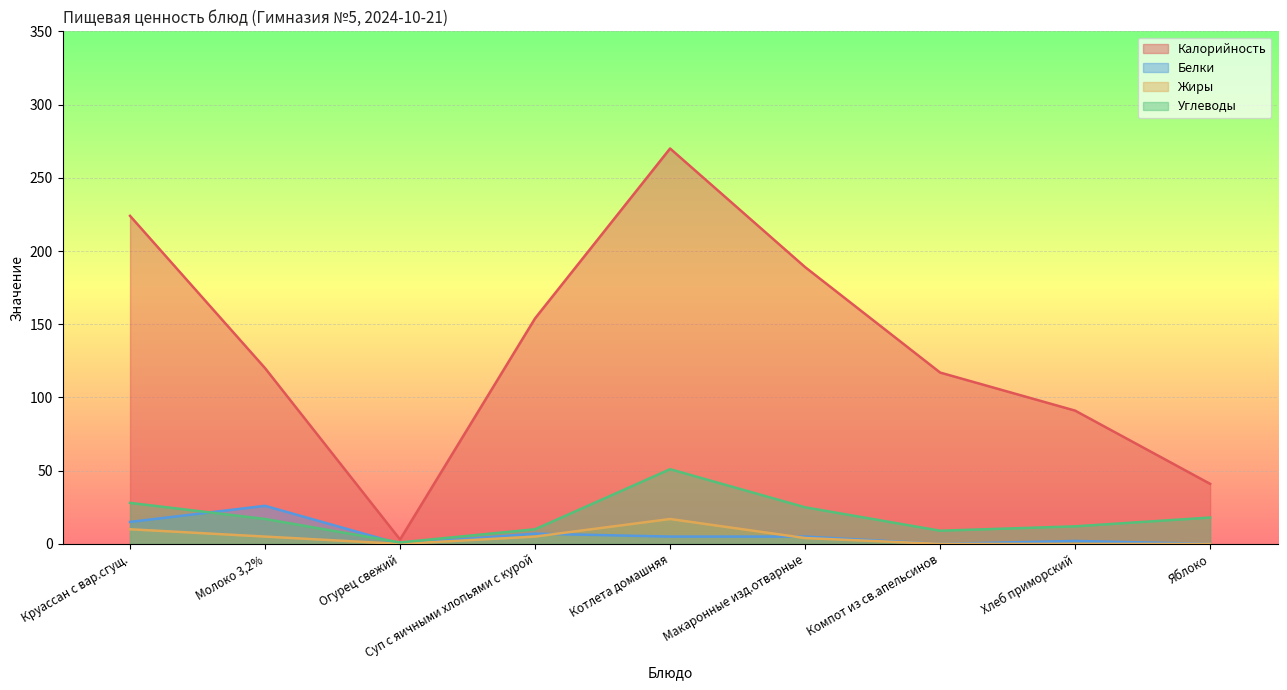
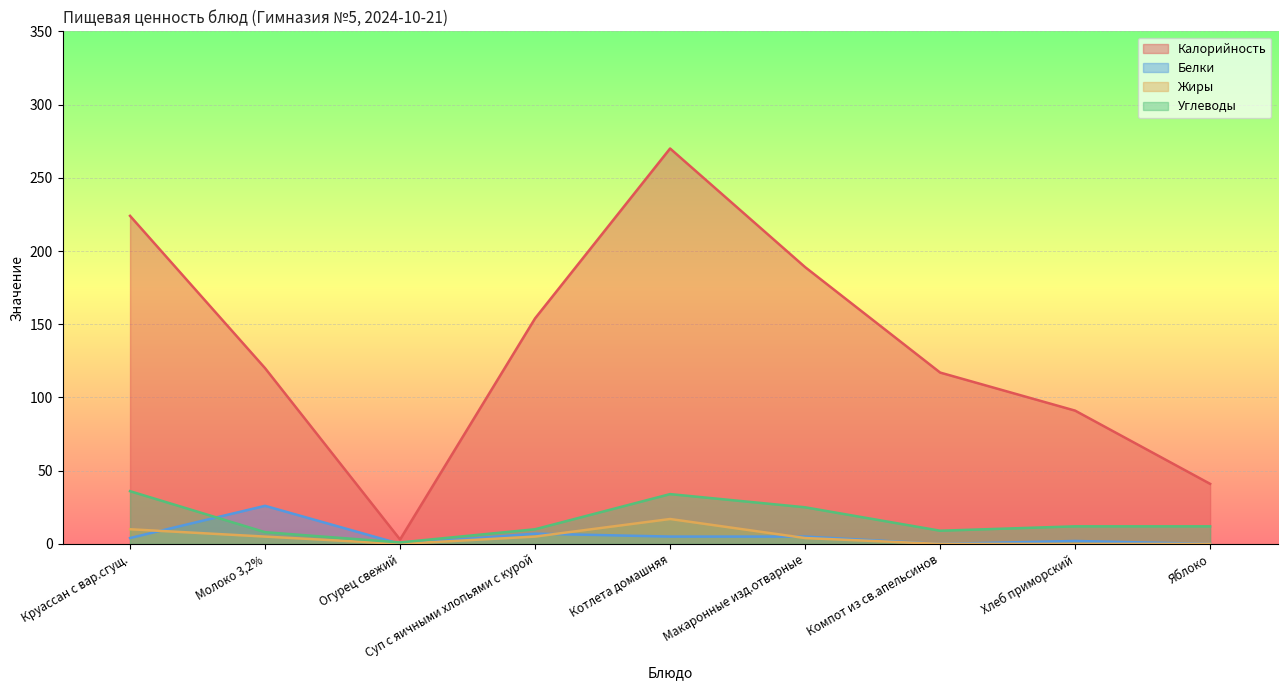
Белки, Круассан с вар.сгущ.: 15 -> 4
Углеводы, Круассан с вар.сгущ.: 28 -> 36
Углеводы, Молоко 3,2%: 17 -> 8
Углеводы, Котлета домашняя: 51 -> 34
Углеводы, Яблоко: 18 -> 12
